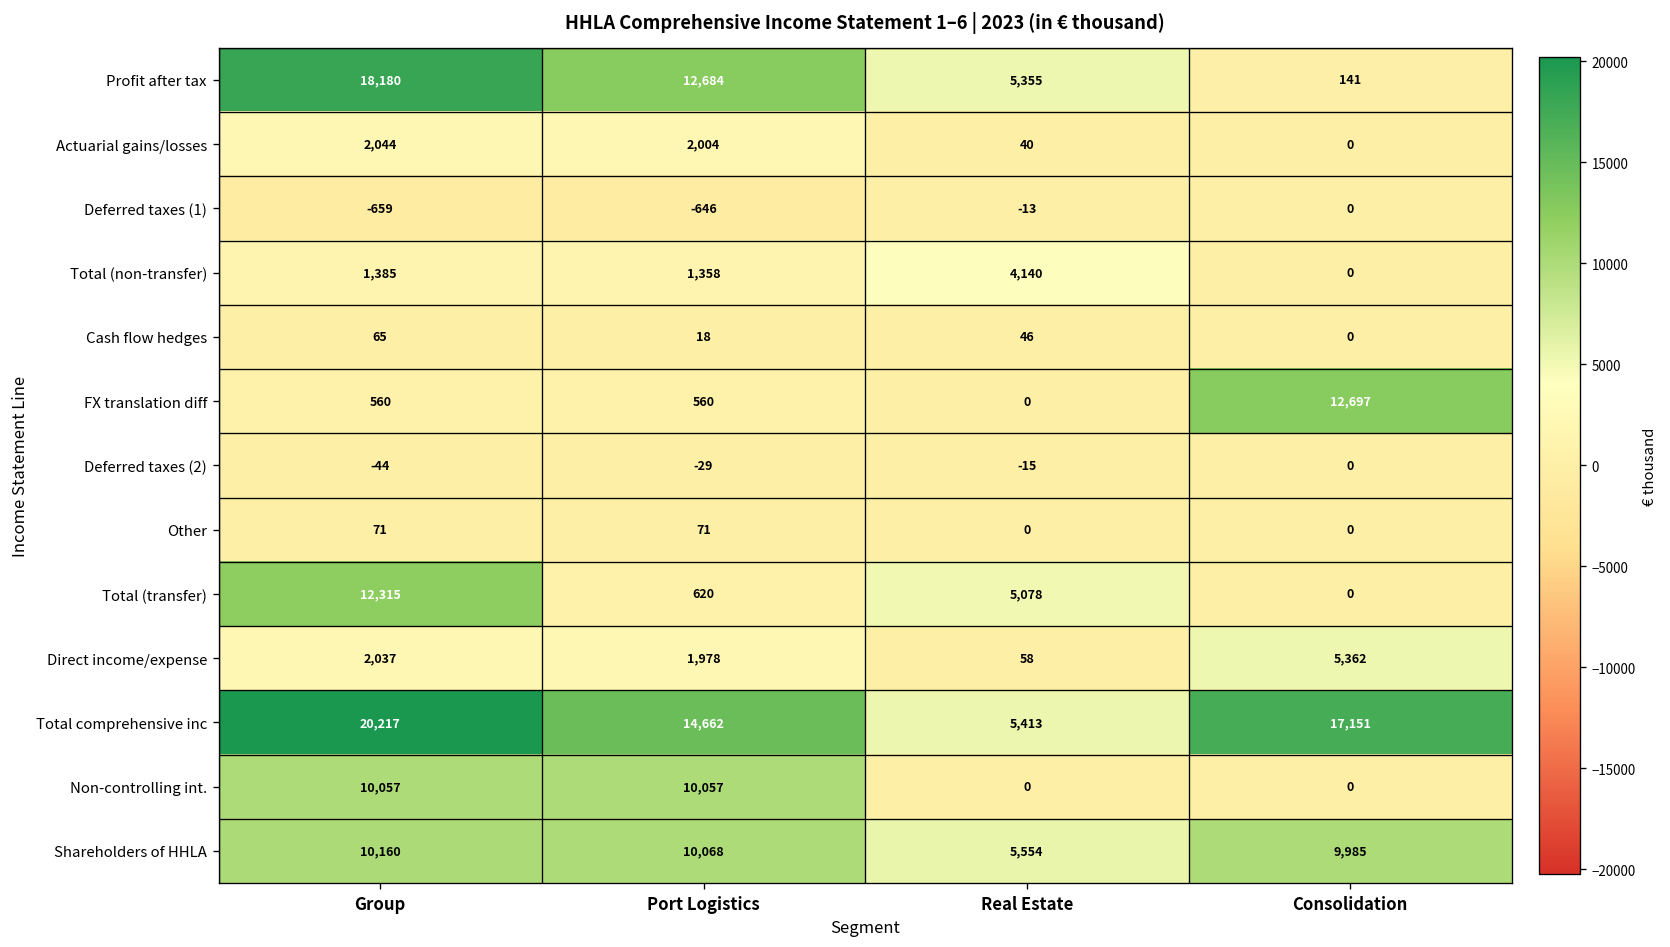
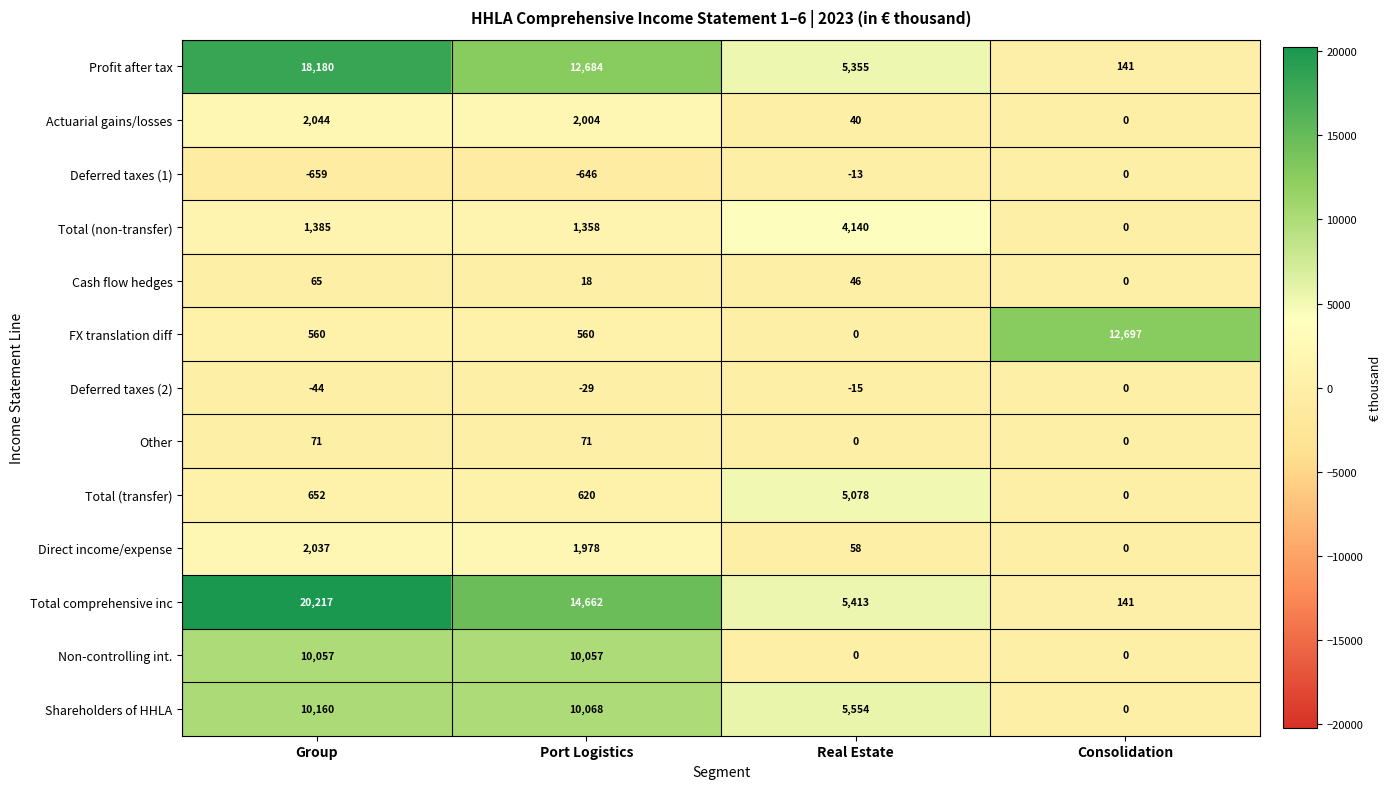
Total (transfer), Group: 12,315 -> 652
Direct income/expense, Consolidation: 5,362 -> 0
Total comprehensive inc, Consolidation: 17,151 -> 141
Shareholders of HHLA, Consolidation: 9,985 -> 0
